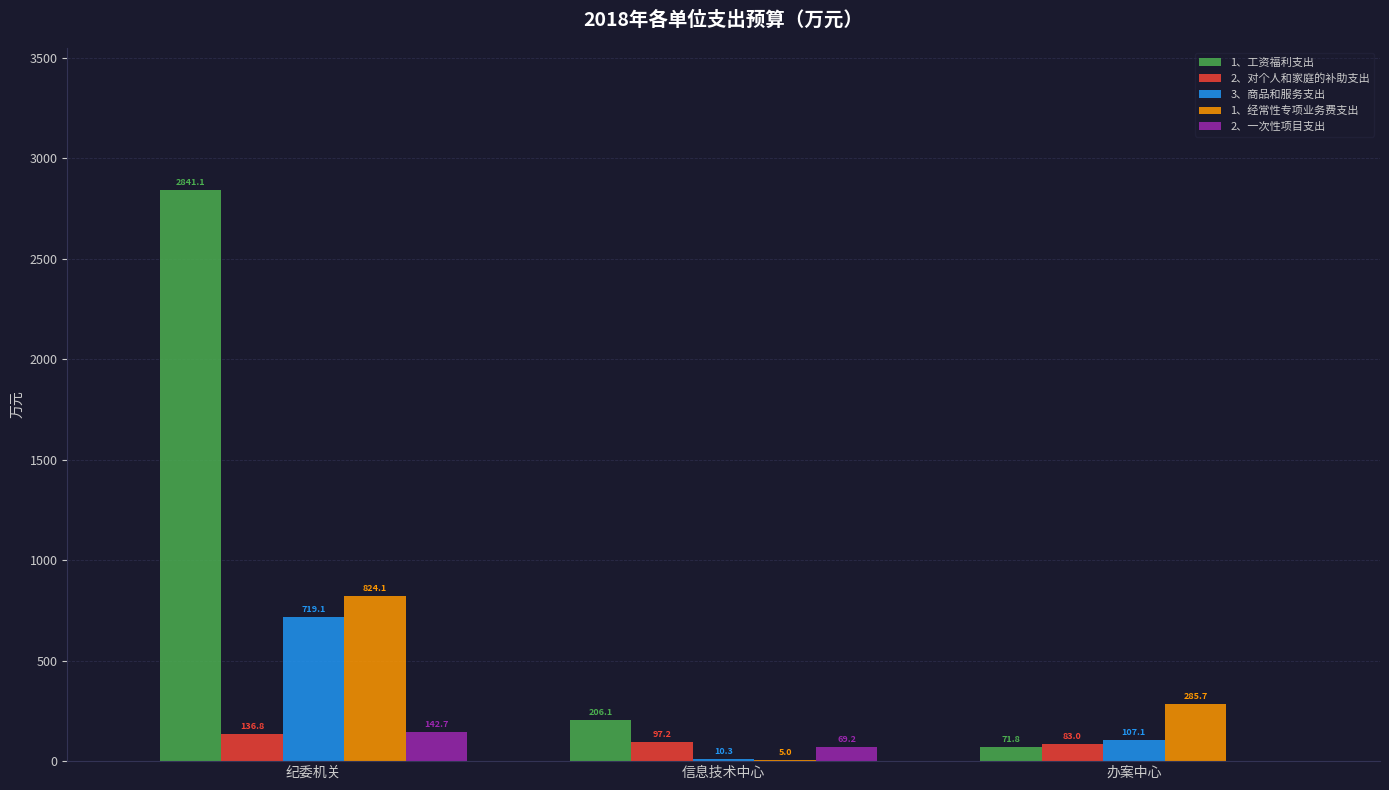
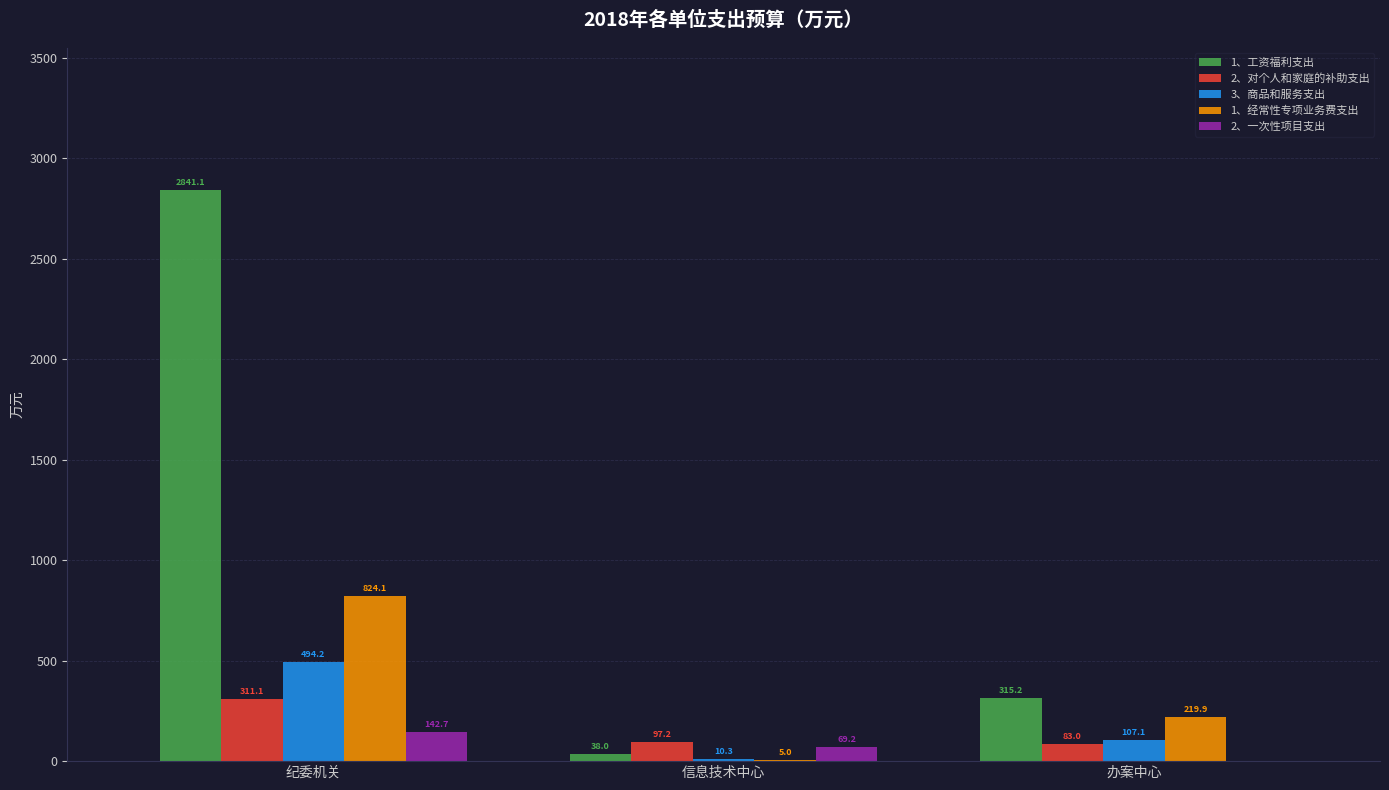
2、对个人和家庭的补助支出, 纪委机关: 136.8 -> 311.1
3、商品和服务支出, 纪委机关: 719.1 -> 494.2
1、工资福利支出, 信息技术中心: 206.1 -> 38.0
1、工资福利支出, 办案中心: 71.8 -> 315.2
1、经常性专项业务费支出, 办案中心: 285.7 -> 219.9
